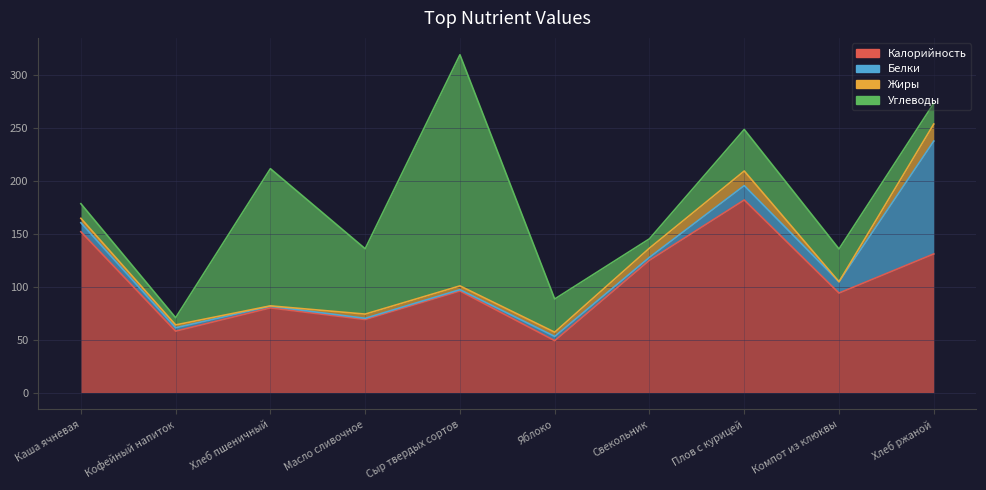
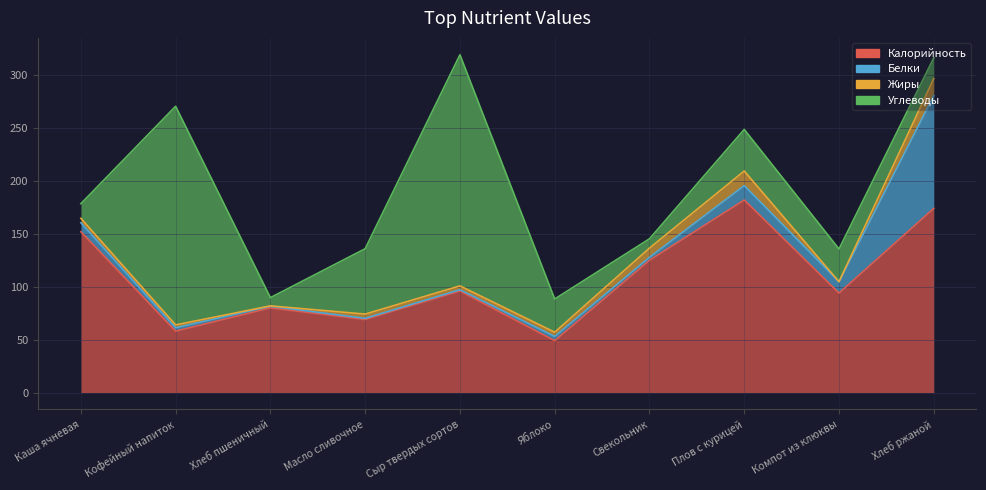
Углеводы, Кофейный напиток: 7 -> 207
Углеводы, Хлеб пшеничный: 130 -> 8
Калорийность, Хлеб ржаной: 131 -> 174
